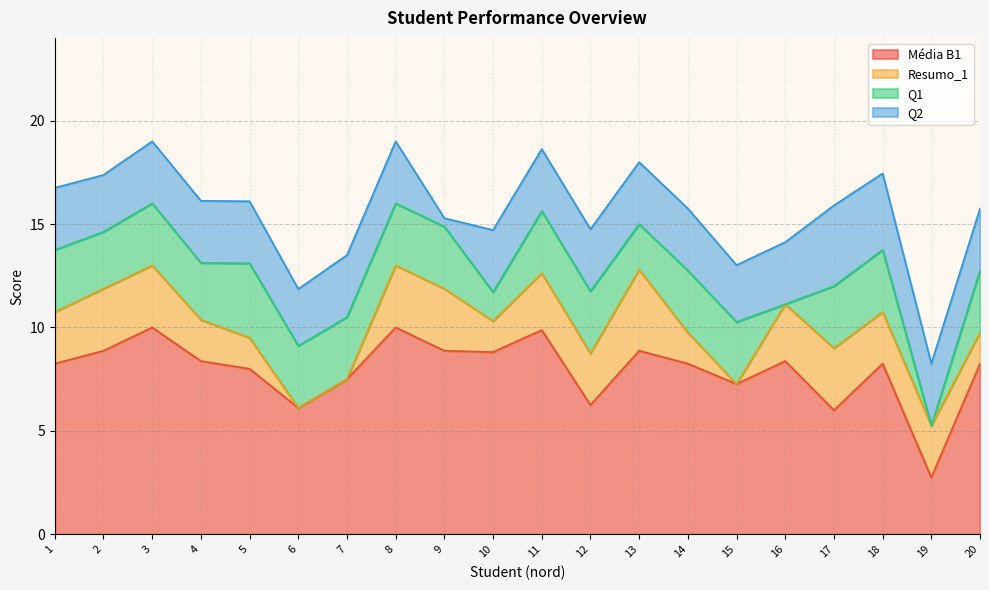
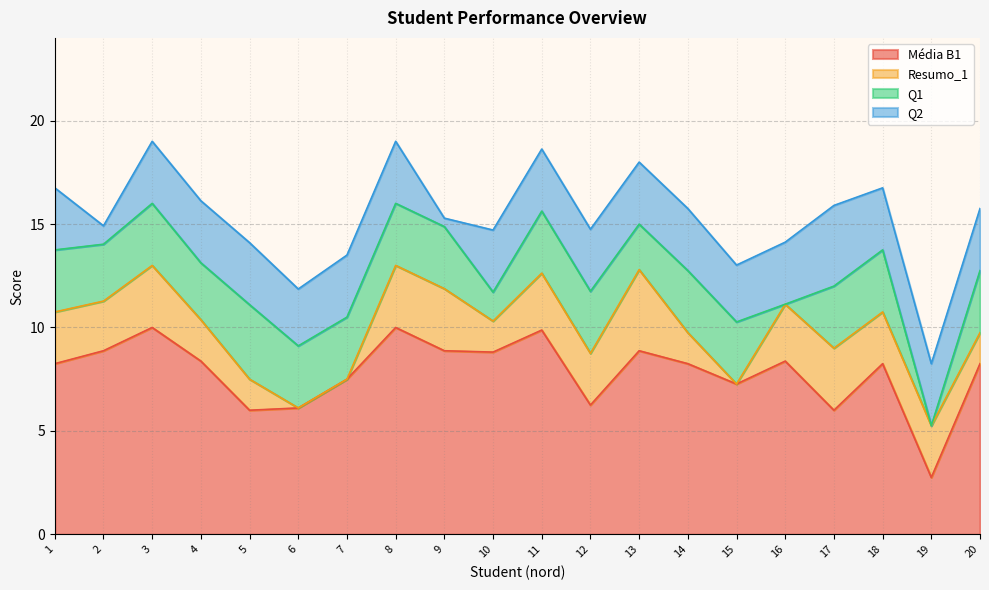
Resumo_1, 2: 3.0 -> 2.4
Q2, 2: 2.8 -> 0.9
Média B1, 5: 8 -> 6
Q2, 18: 3.7 -> 3.0
